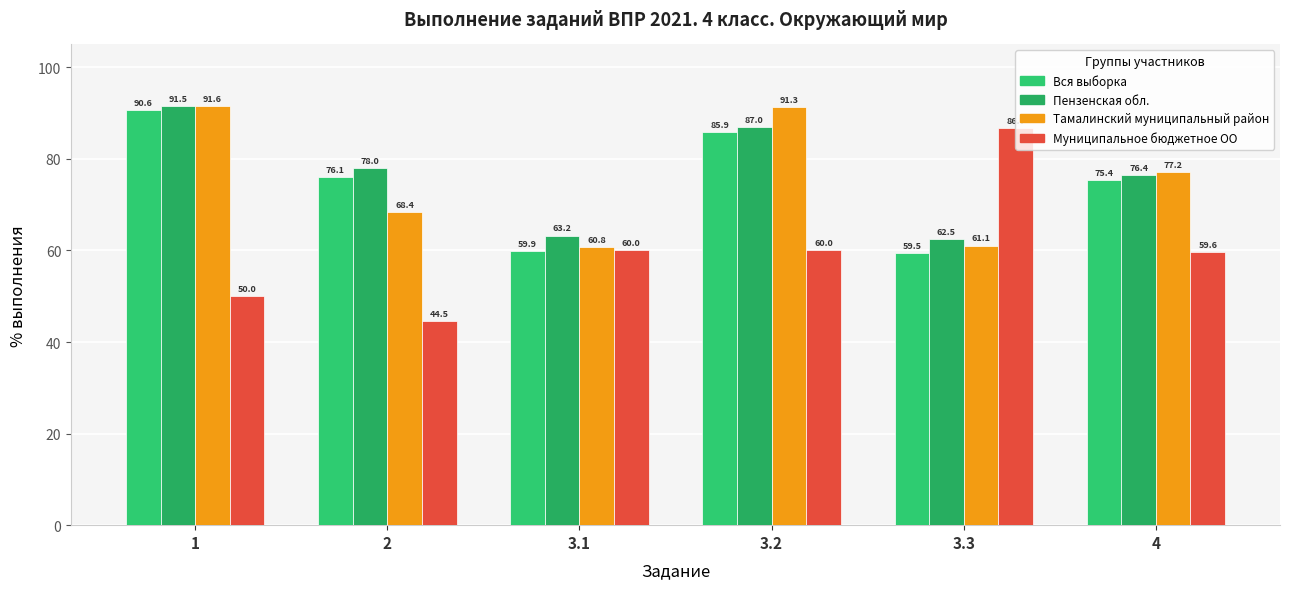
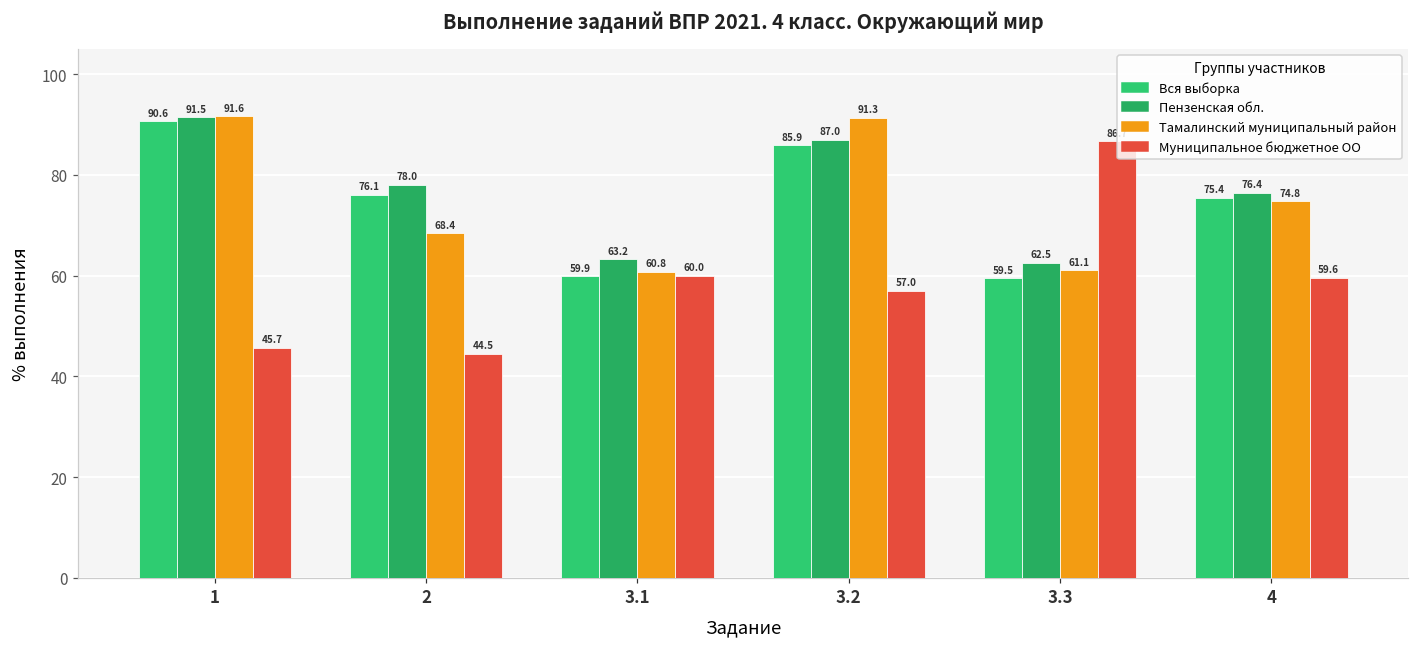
Муниципальное бюджетное ОО, 1: 50.0 -> 45.7
Муниципальное бюджетное ОО, 3.2: 60.0 -> 57.0
Тамалинский муниципальный район, 4: 77.2 -> 74.8
